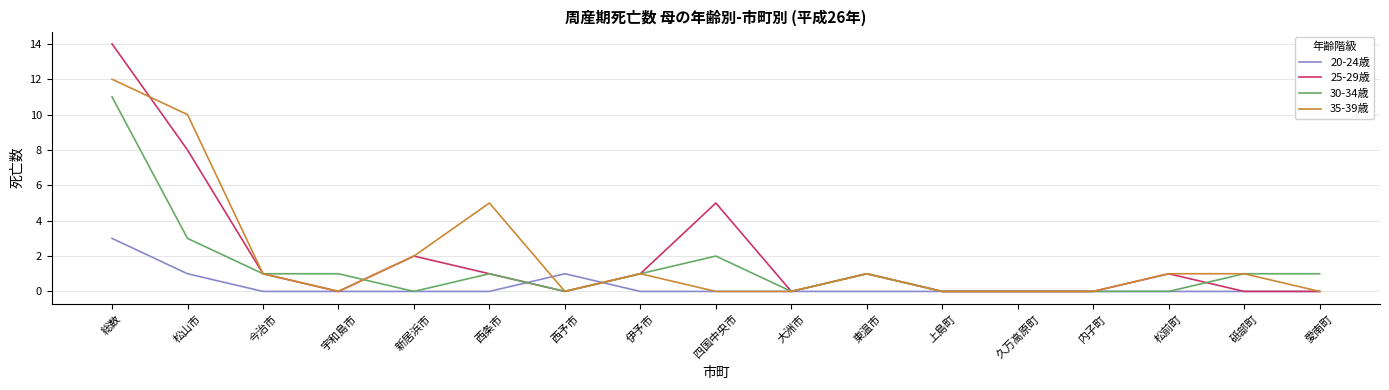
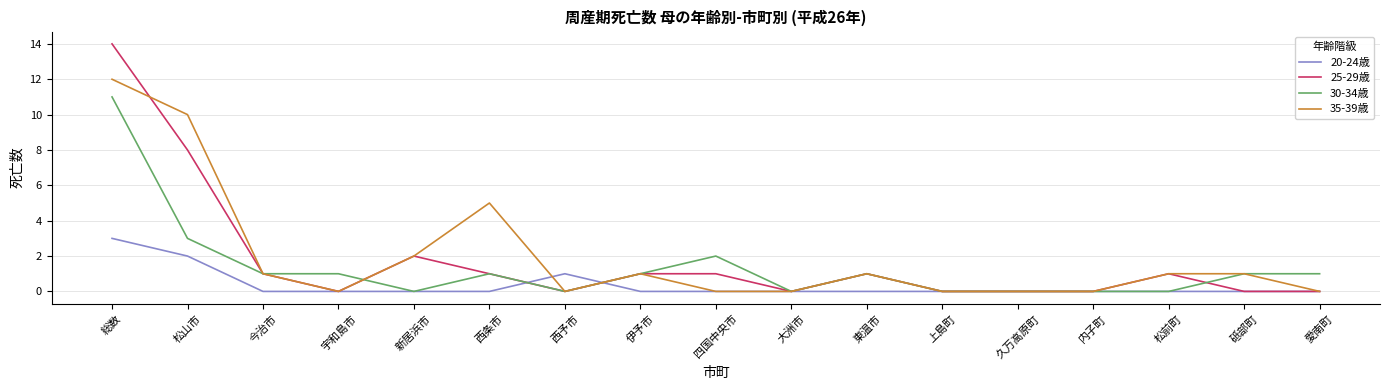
20-24歳, 松山市: 1 -> 2
25-29歳, 四国中央市: 5 -> 1
